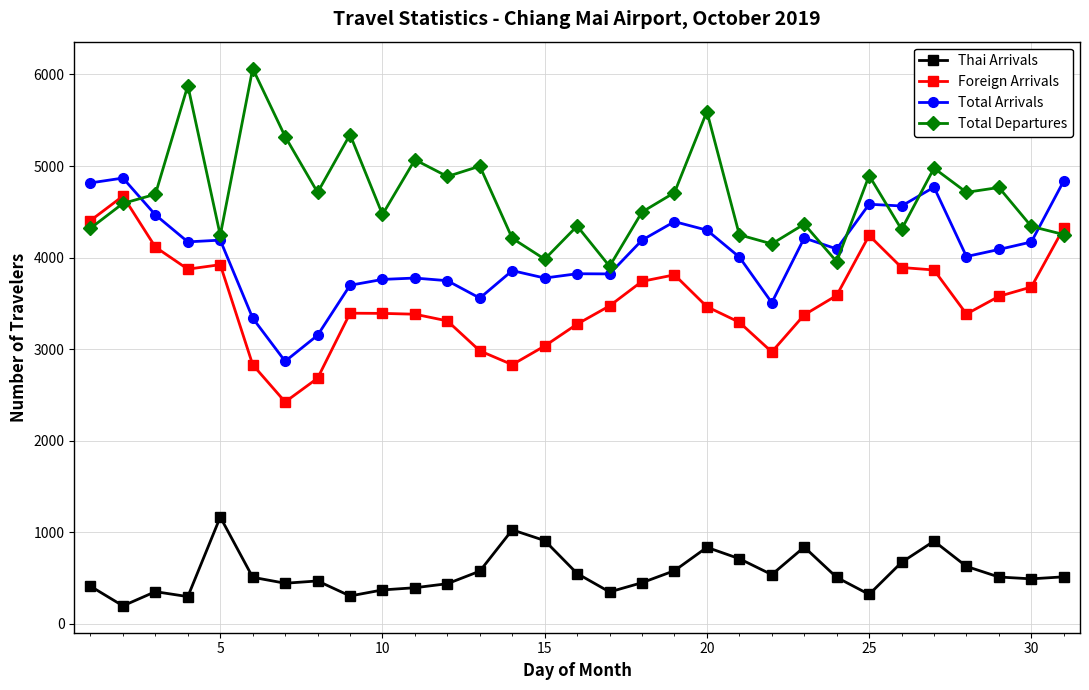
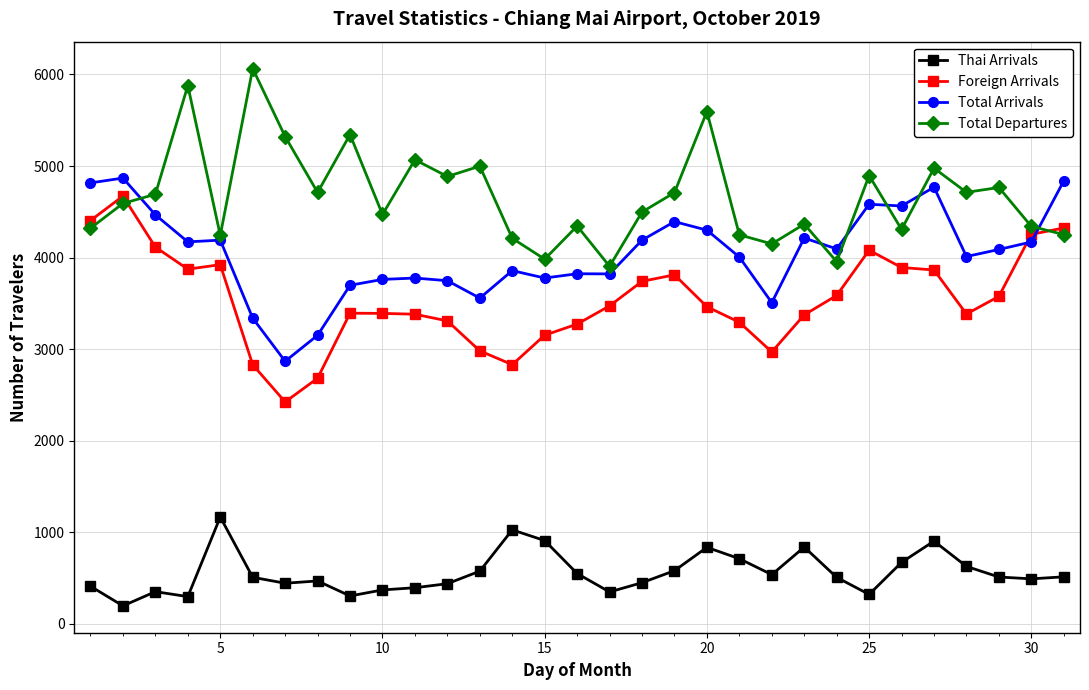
Foreign Arrivals, 15: 3000 -> 3200
Foreign Arrivals, 25: 4200 -> 4100
Foreign Arrivals, 30: 3700 -> 4300
